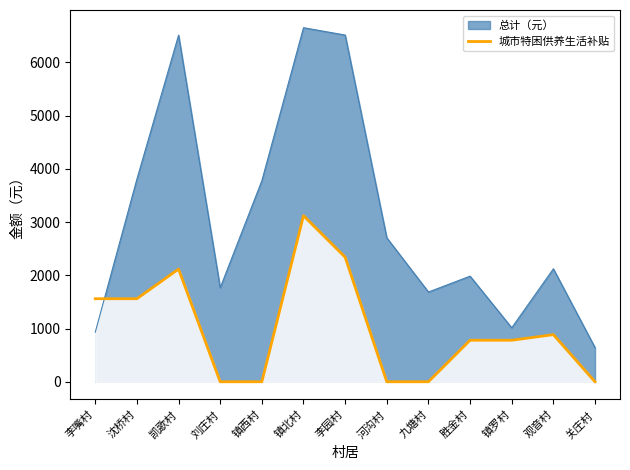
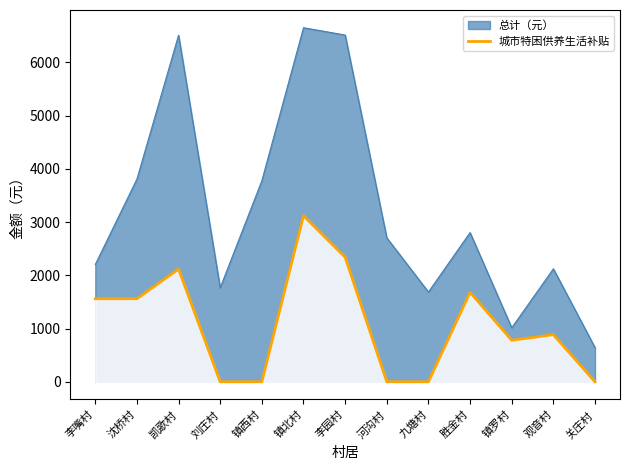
总计（元）, 李嘴村: 900 -> 2200
总计（元）, 胜金村: 2000 -> 2800
城市特困供养生活补贴, 胜金村: 800 -> 1700
